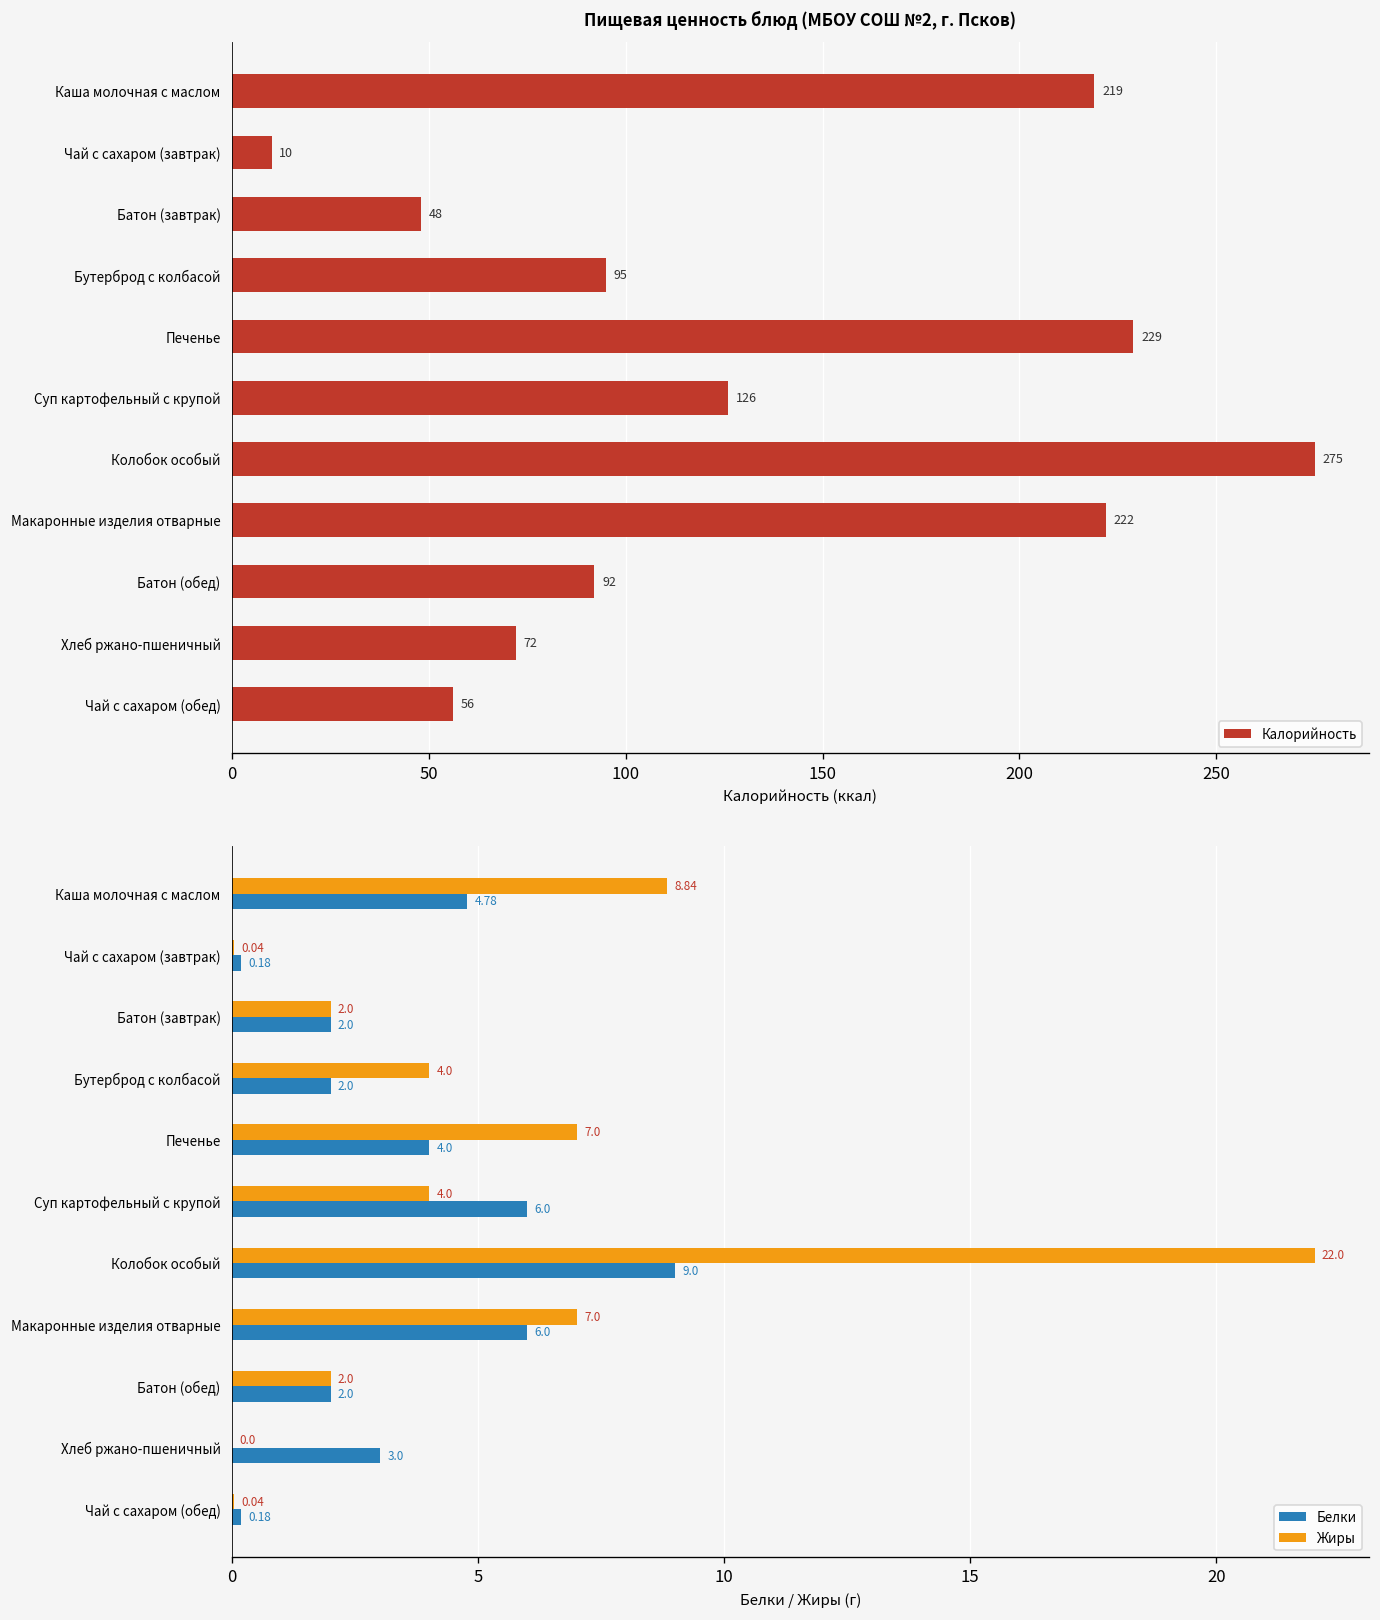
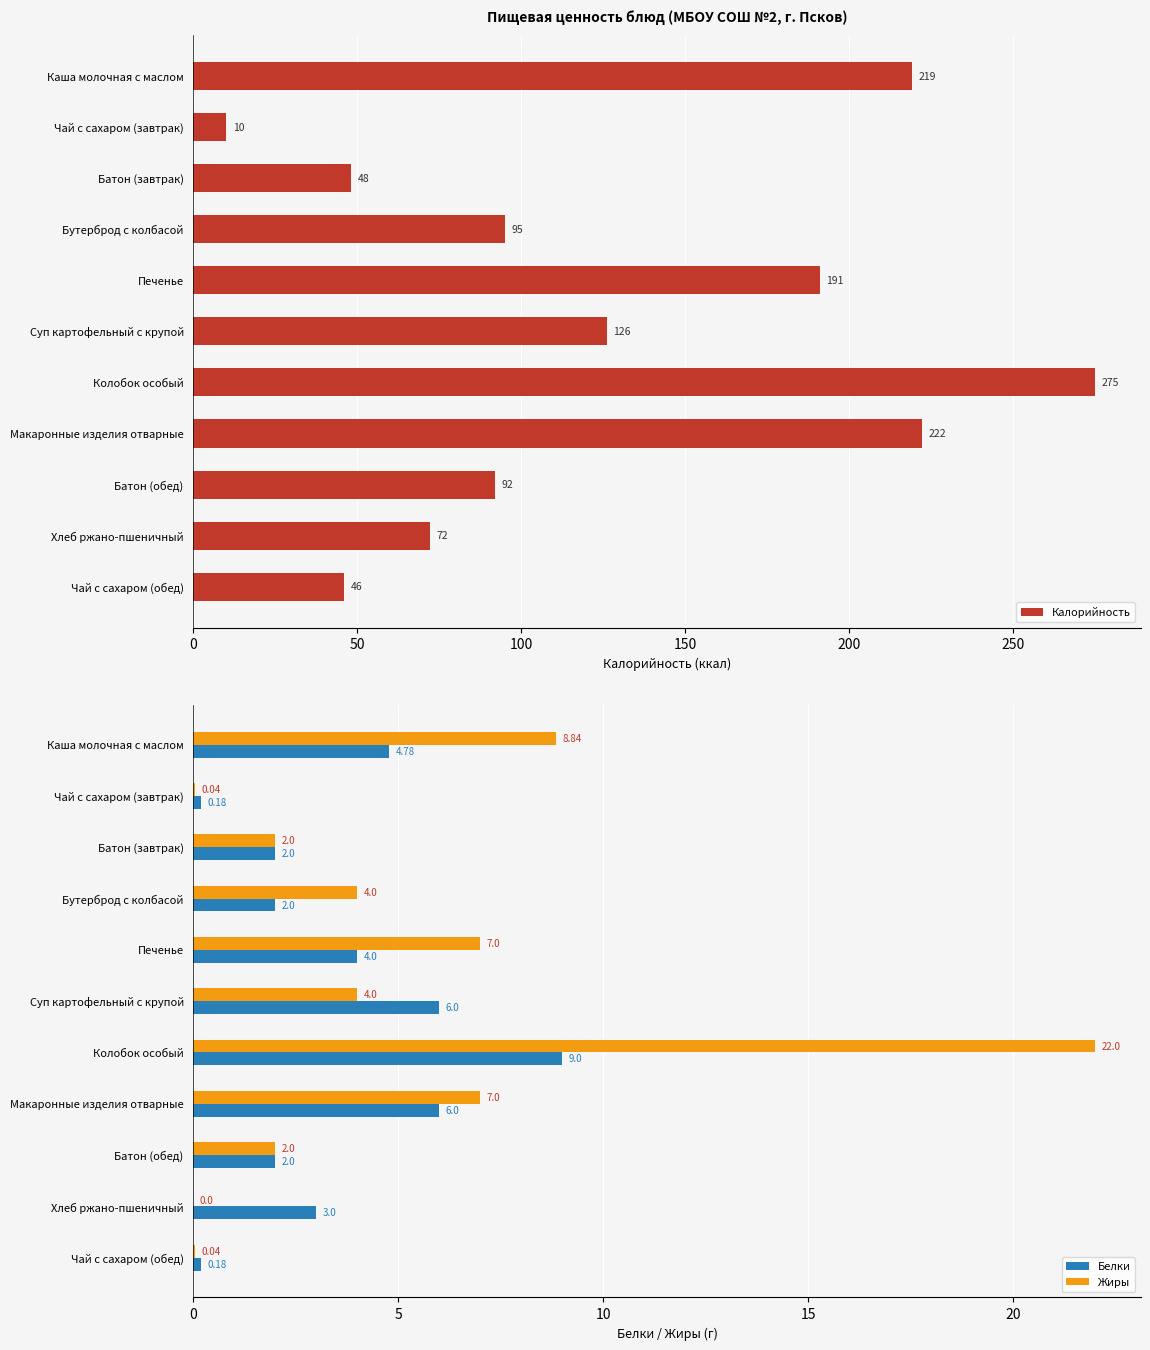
Пищевая ценность блюд (МБОУ СОШ №2, г. Псков), Печенье: 229 -> 191
Пищевая ценность блюд (МБОУ СОШ №2, г. Псков), Чай с сахаром (обед): 56 -> 46
